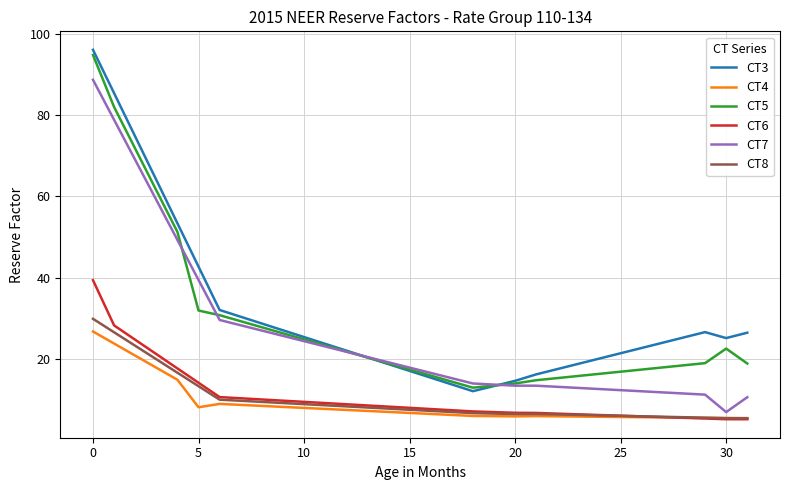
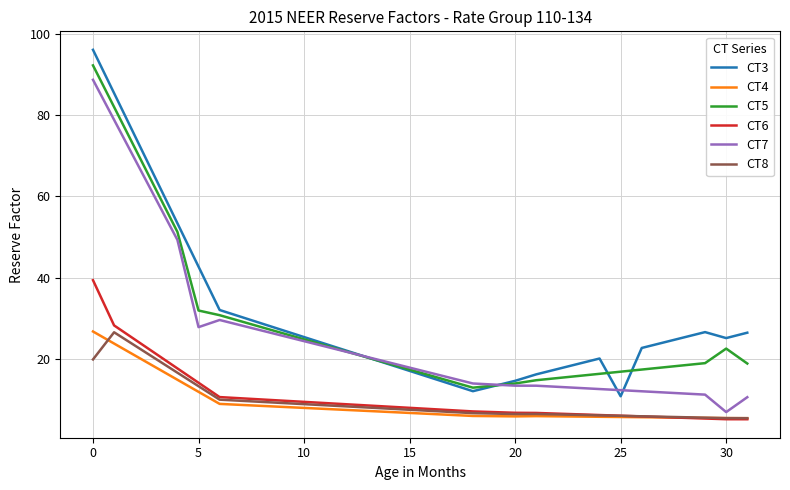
CT5, 0: 95 -> 92
CT8, 0: 30 -> 20
CT4, 5: 8 -> 12
CT7, 5: 39 -> 28
CT3, 25: 21 -> 11
